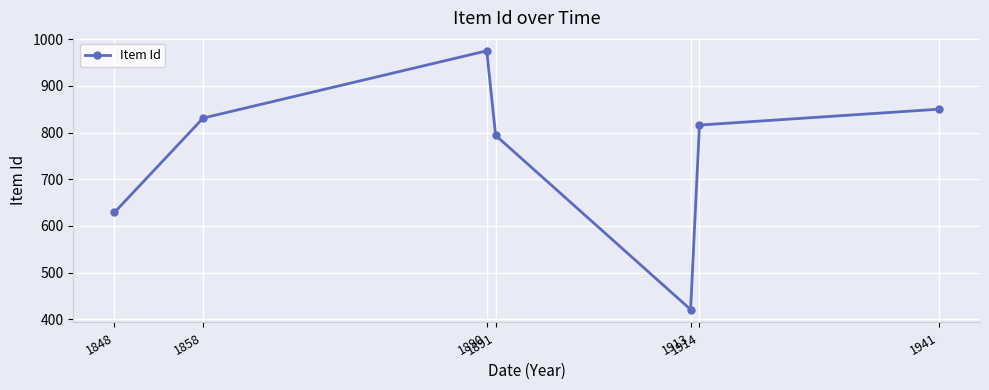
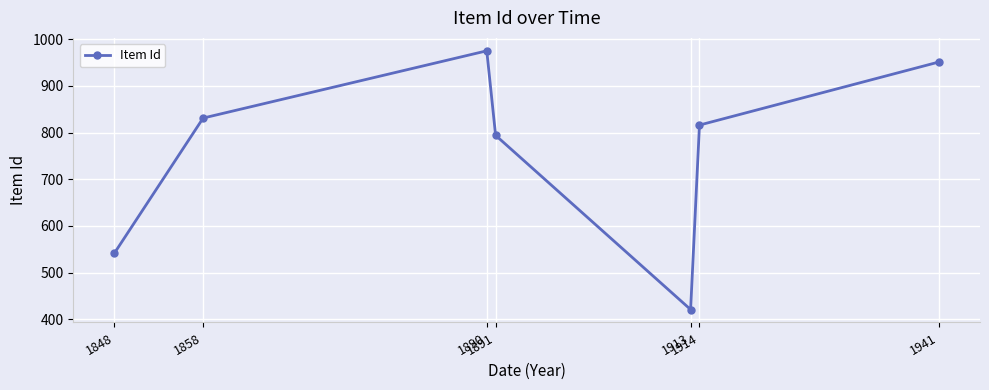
1848: 630 -> 540
1941: 850 -> 950
